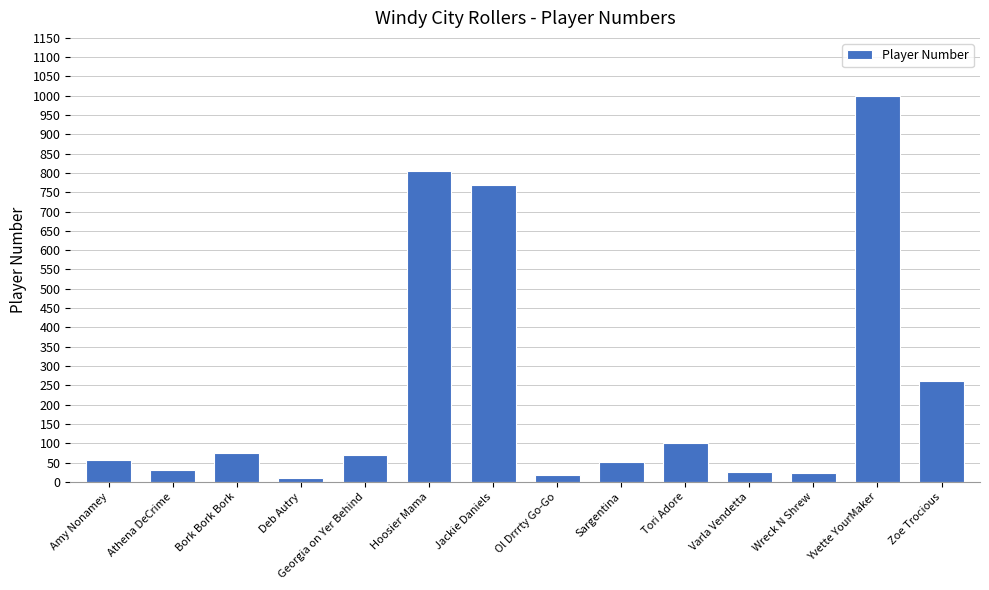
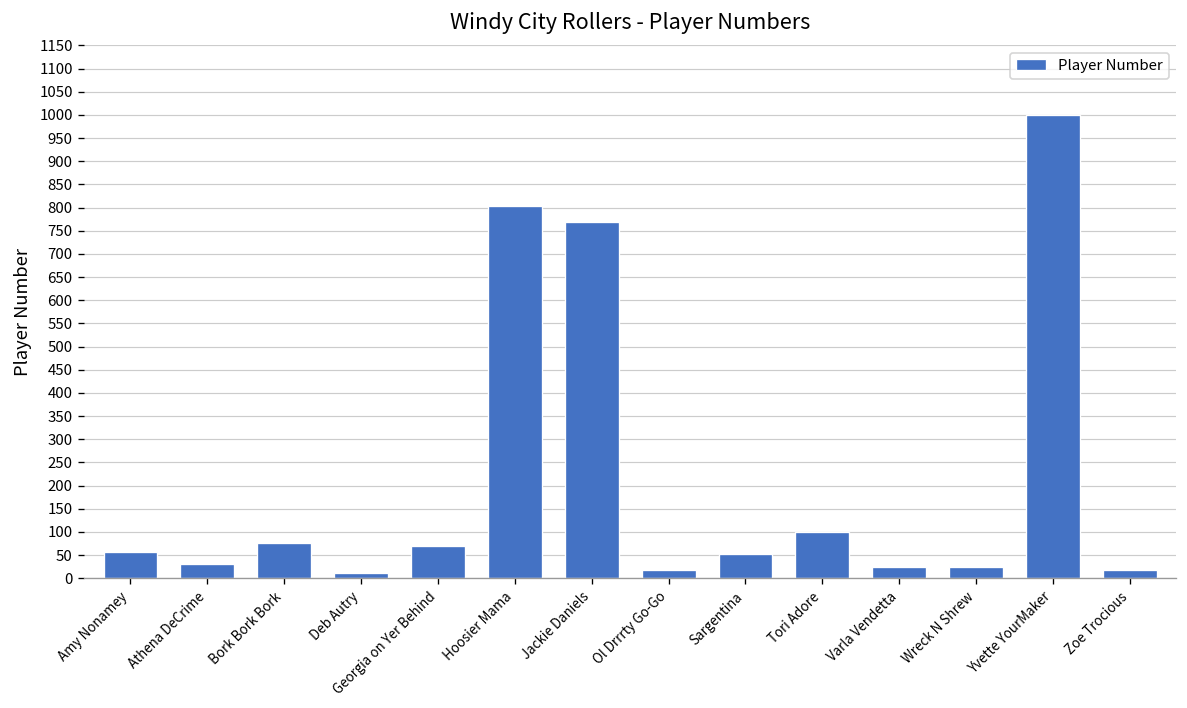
Zoe Trocious: 260 -> 20
